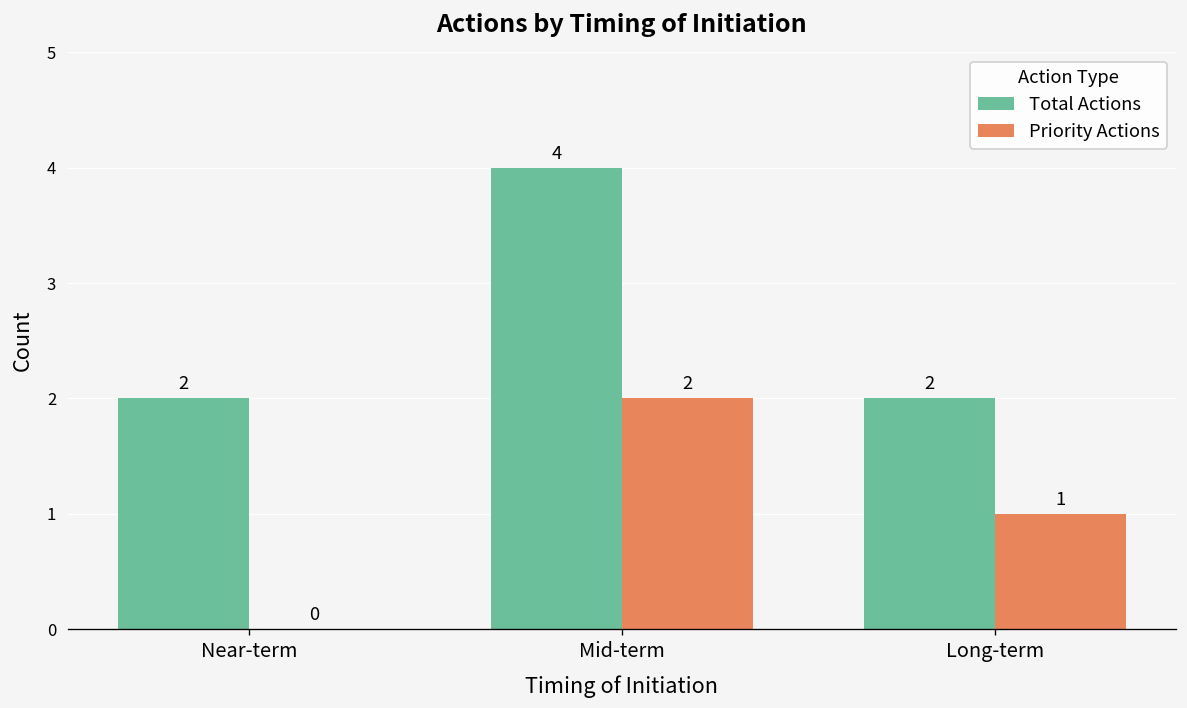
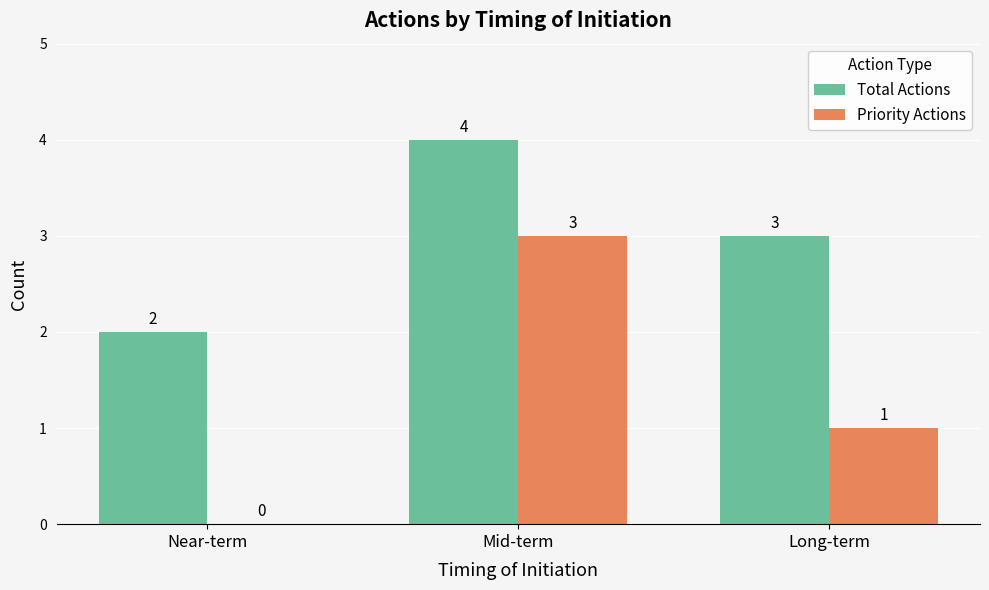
Priority Actions, Mid-term: 2 -> 3
Total Actions, Long-term: 2 -> 3
